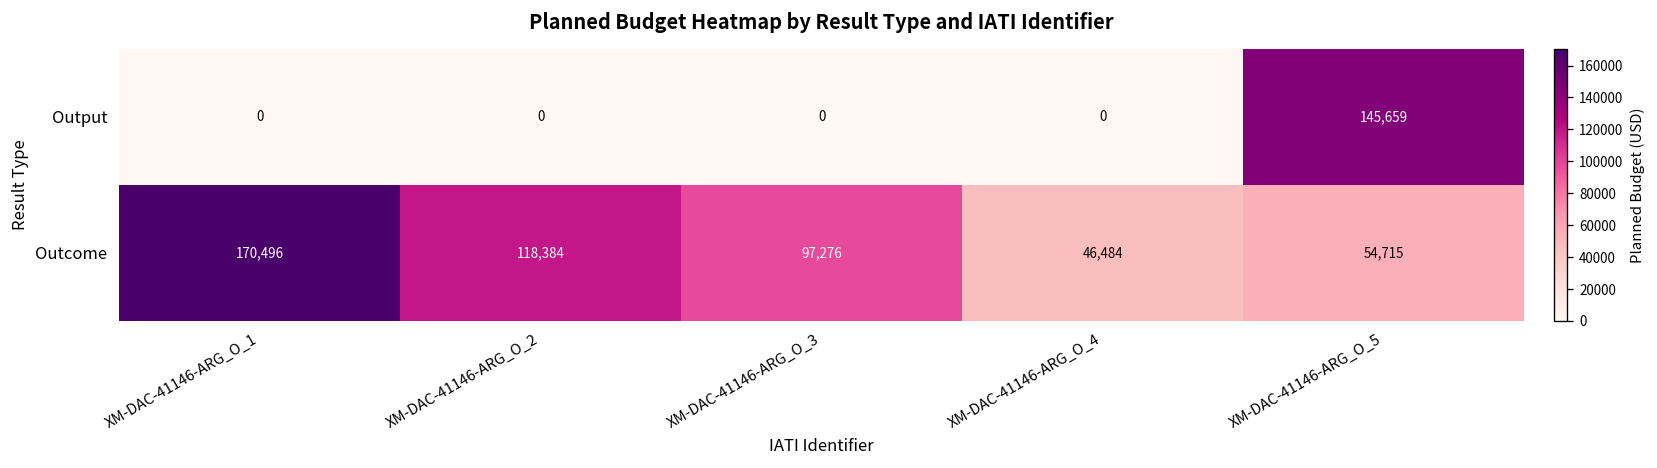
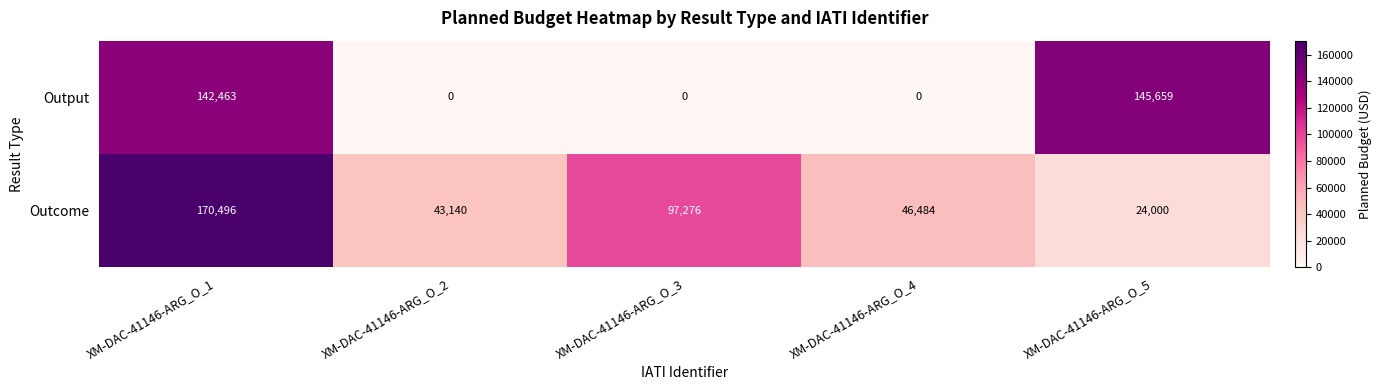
Output, XM-DAC-41146-ARG_O_1: 0 -> 142,463
Outcome, XM-DAC-41146-ARG_O_2: 118,384 -> 43,140
Outcome, XM-DAC-41146-ARG_O_5: 54,715 -> 24,000
